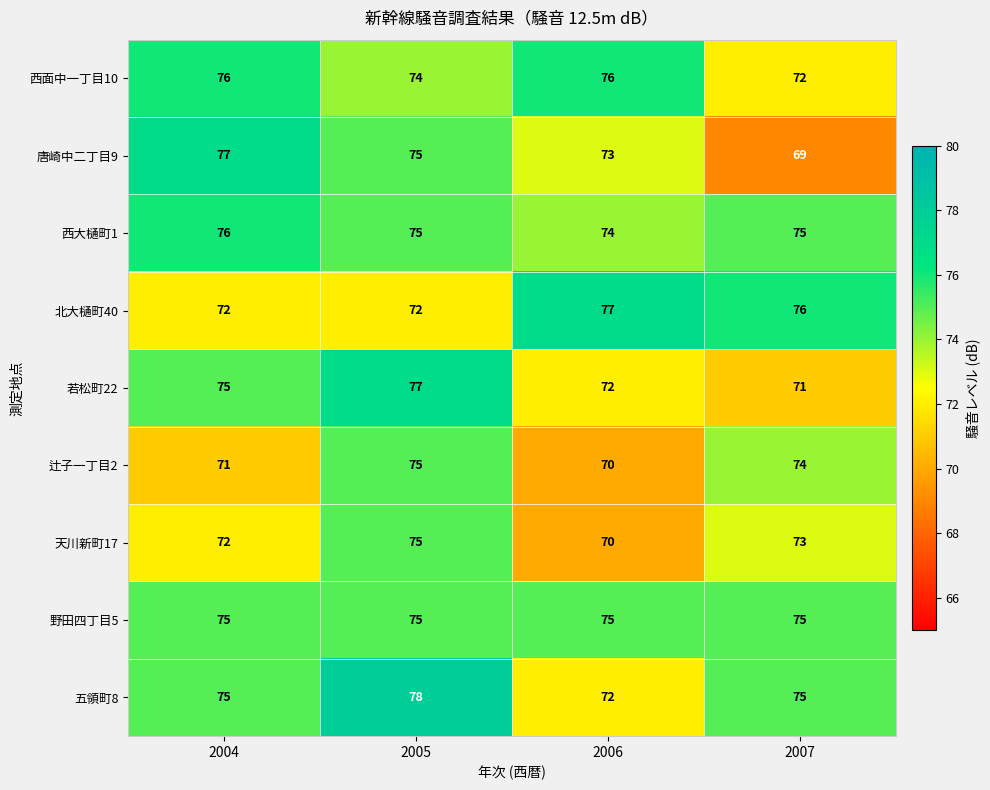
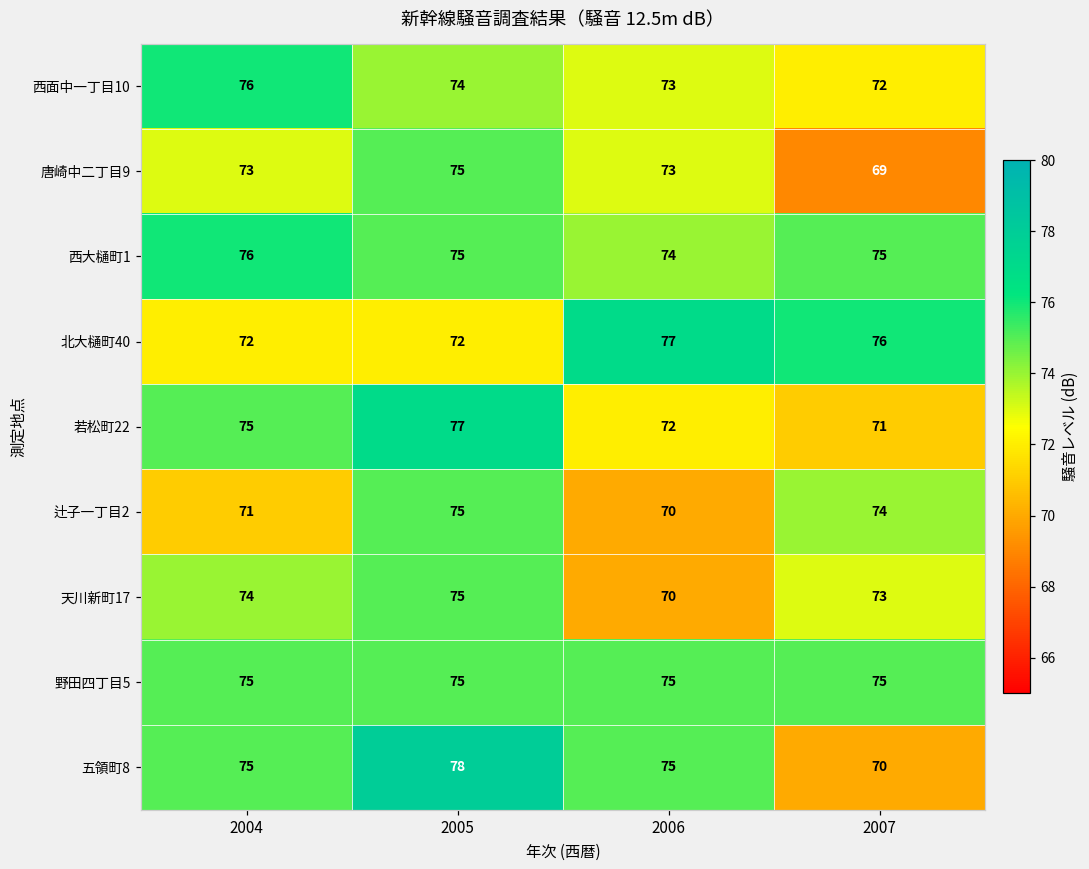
西面中一丁目10, 2006: 76 -> 73
唐崎中二丁目9, 2004: 77 -> 73
天川新町17, 2004: 72 -> 74
五領町8, 2006: 72 -> 75
五領町8, 2007: 75 -> 70
